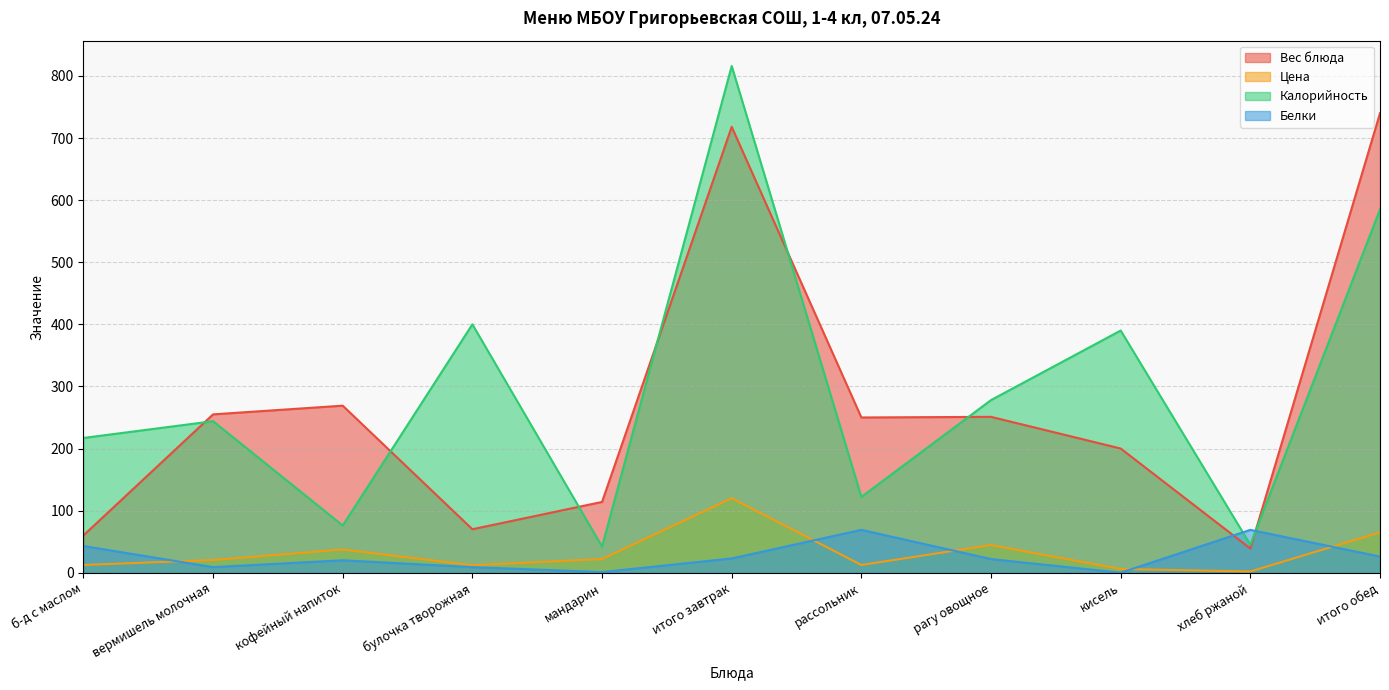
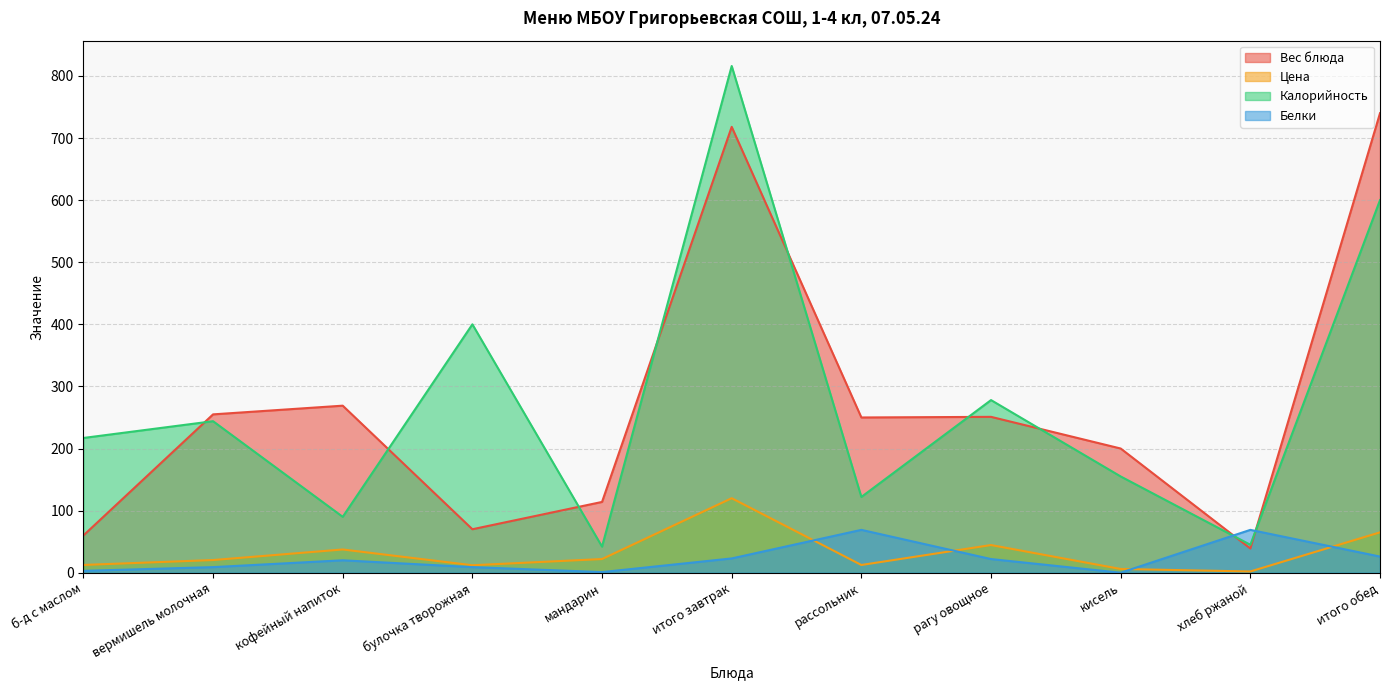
Белки, б-д с маслом: 40 -> 0
Калорийность, кофейный напиток: 80 -> 90
Калорийность, кисель: 390 -> 160
Калорийность, итого обед: 590 -> 600
